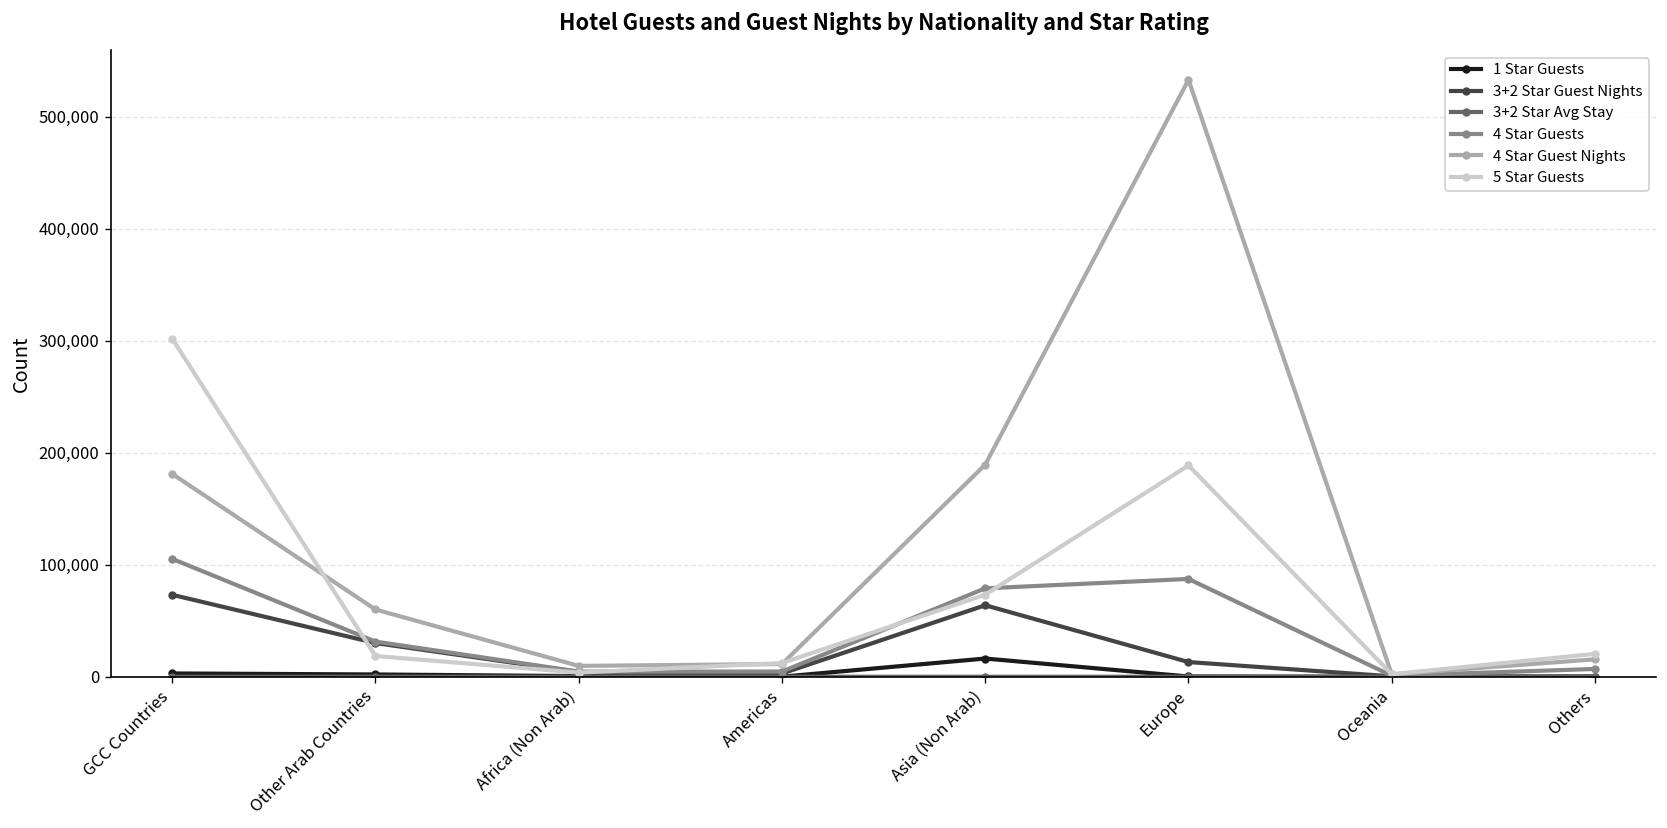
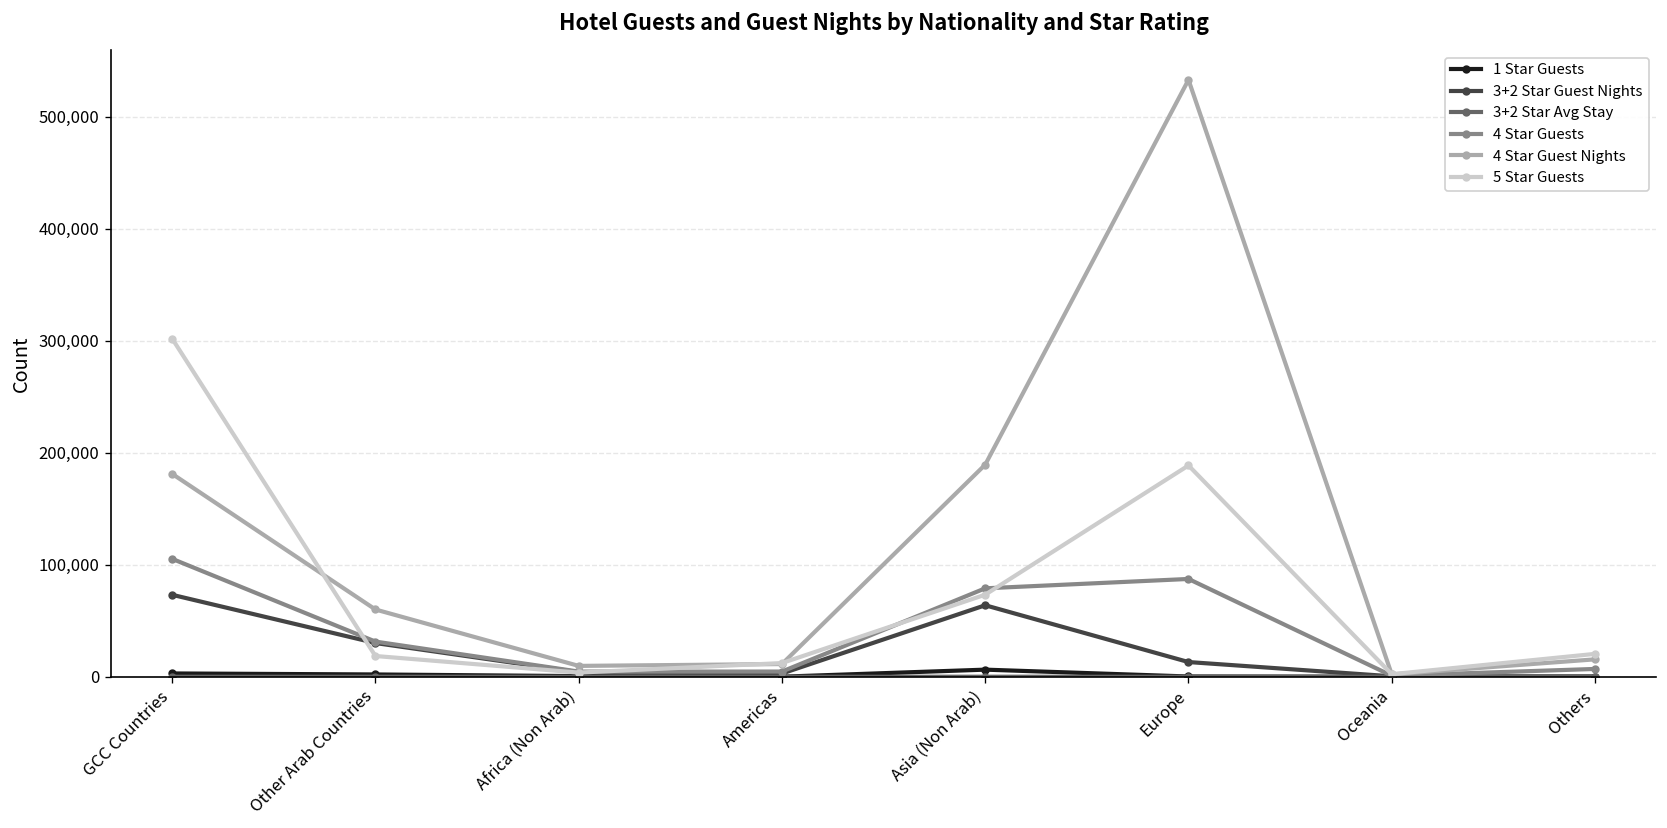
1 Star Guests, Asia (Non Arab): 20,000 -> 10,000
